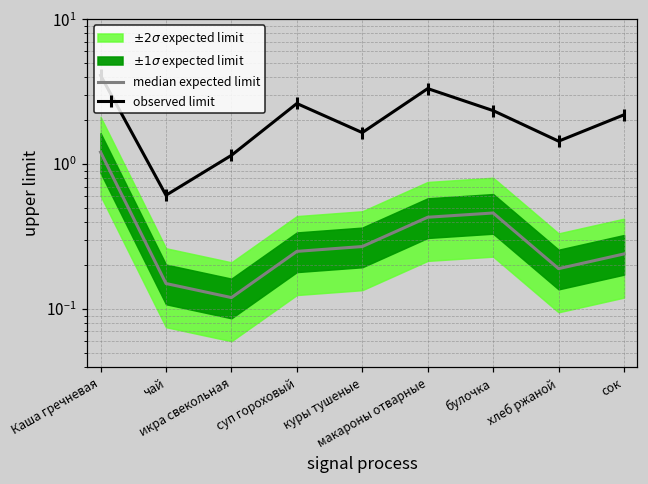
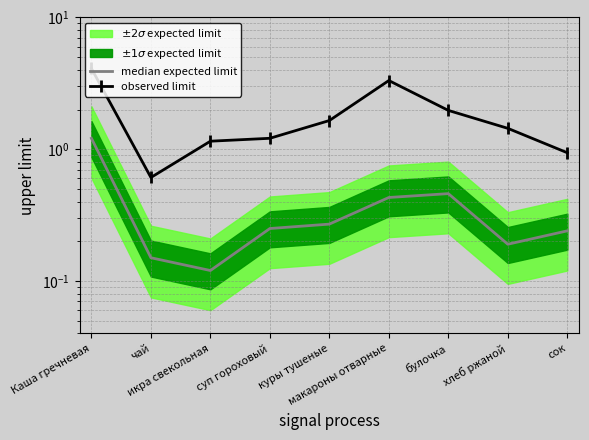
observed limit, суп гороховый: 2.6 -> 1.2
observed limit, булочка: 2.3 -> 2.0
observed limit, сок: 2.2 -> 0.9
